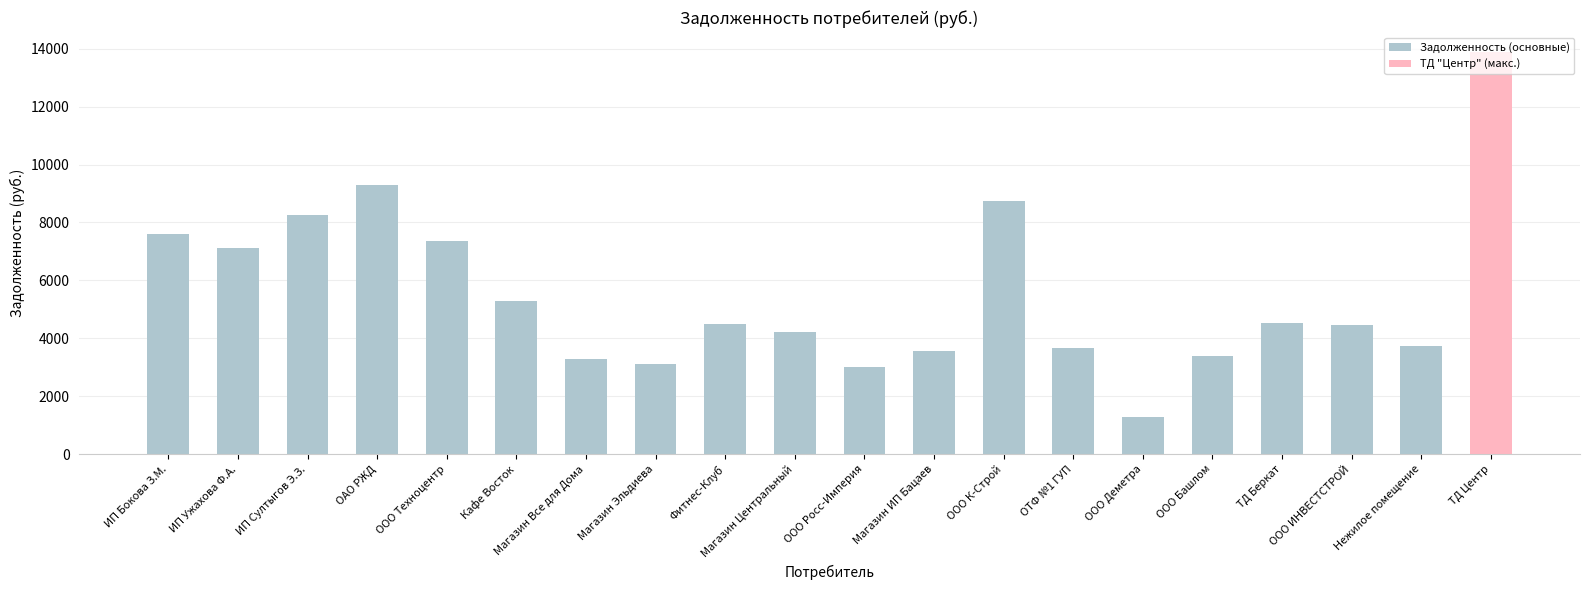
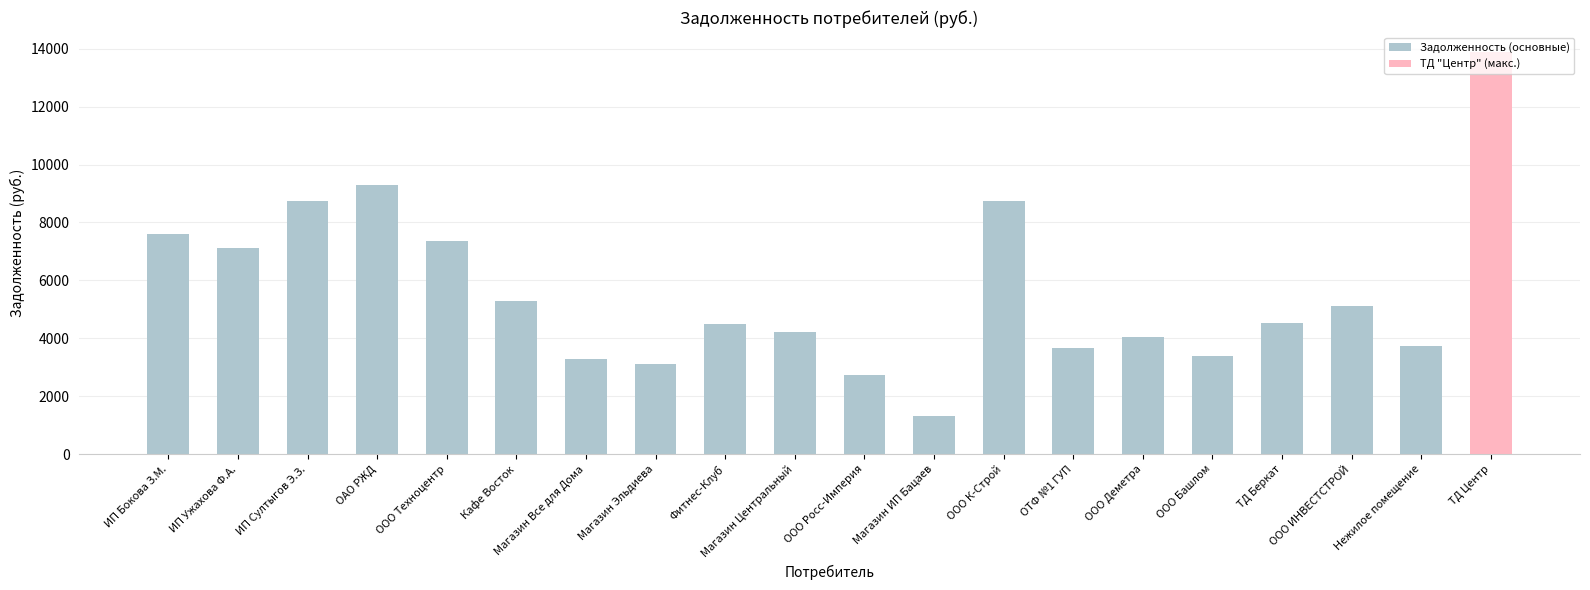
ИП Султыгов Э.З.: 8200 -> 8800
ООО Росс-Империя: 3000 -> 2700
Магазин ИП Бацаев: 3500 -> 1300
ООО Деметра: 1300 -> 4100
ООО ИНВЕСТСТРОЙ: 4500 -> 5100
